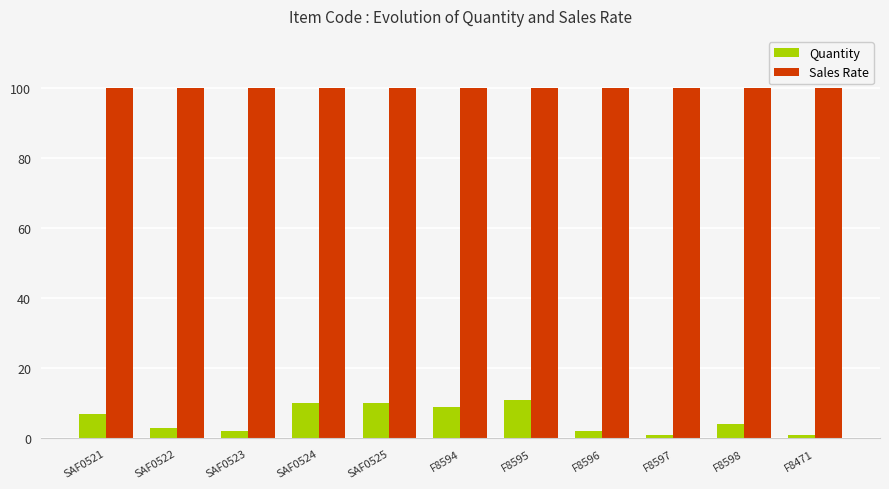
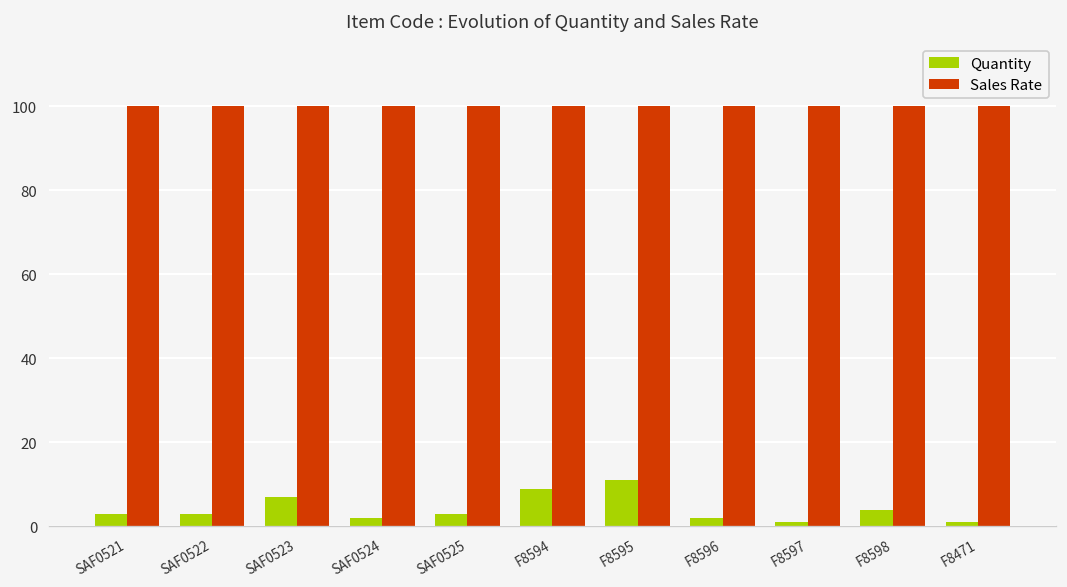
Quantity, SAF0521: 7 -> 3
Quantity, SAF0523: 2 -> 7
Quantity, SAF0524: 10 -> 2
Quantity, SAF0525: 10 -> 3
